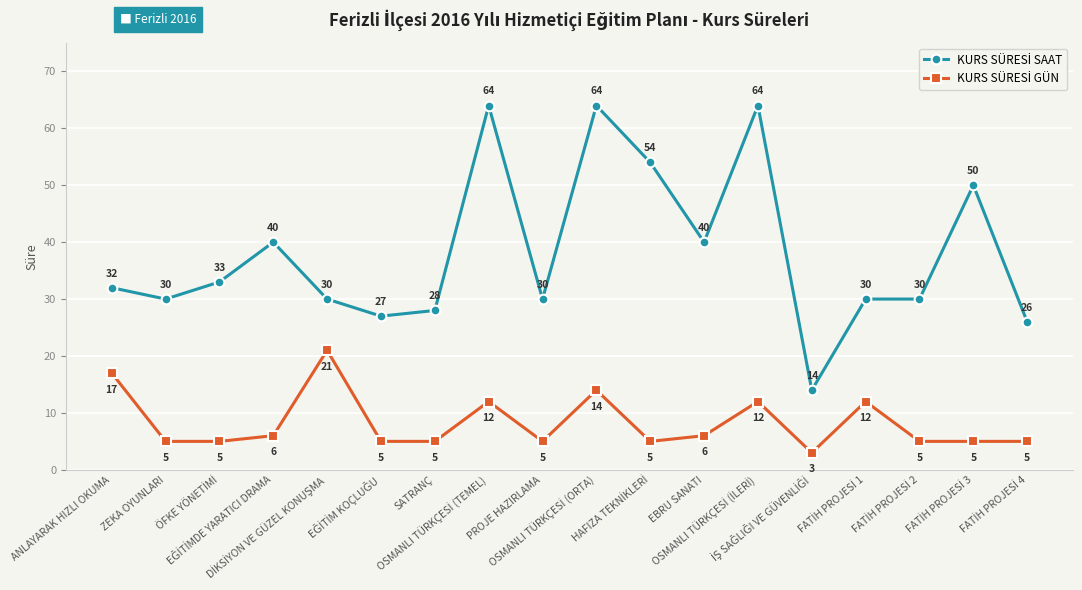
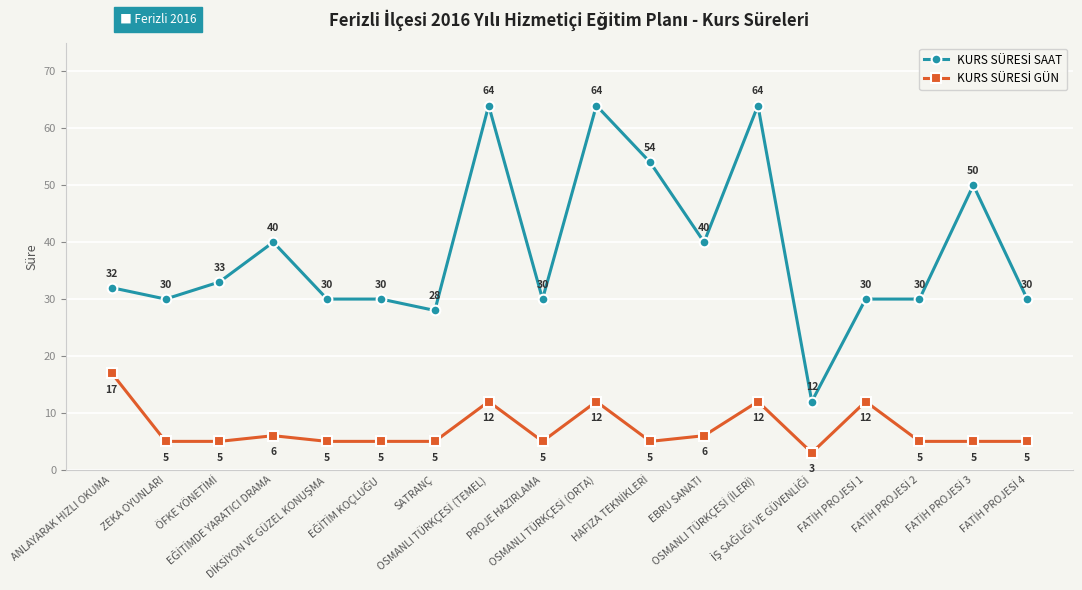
KURS SÜRESİ GÜN, DİKSİYON VE GÜZEL KONUŞMA: 21 -> 5
KURS SÜRESİ SAAT, EĞİTİM KOÇLUĞU: 27 -> 30
KURS SÜRESİ GÜN, OSMANLI TÜRKÇESİ (ORTA): 14 -> 12
KURS SÜRESİ SAAT, İŞ SAĞLIĞI VE GÜVENLİĞİ: 14 -> 12
KURS SÜRESİ SAAT, FATİH PROJESİ 4: 26 -> 30
